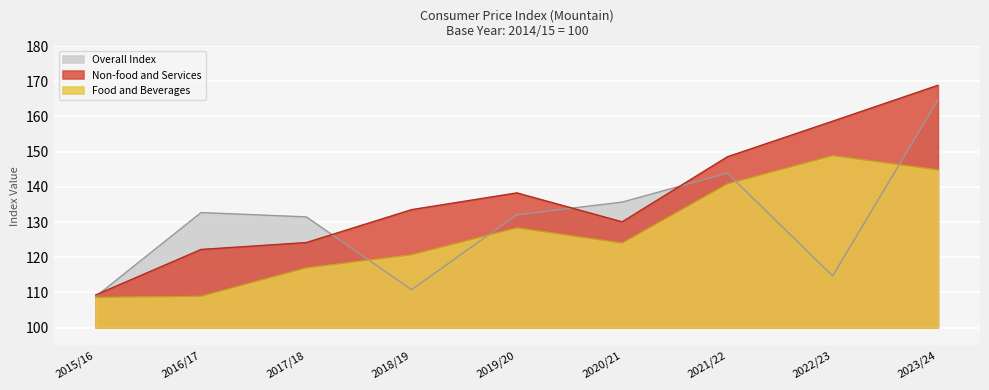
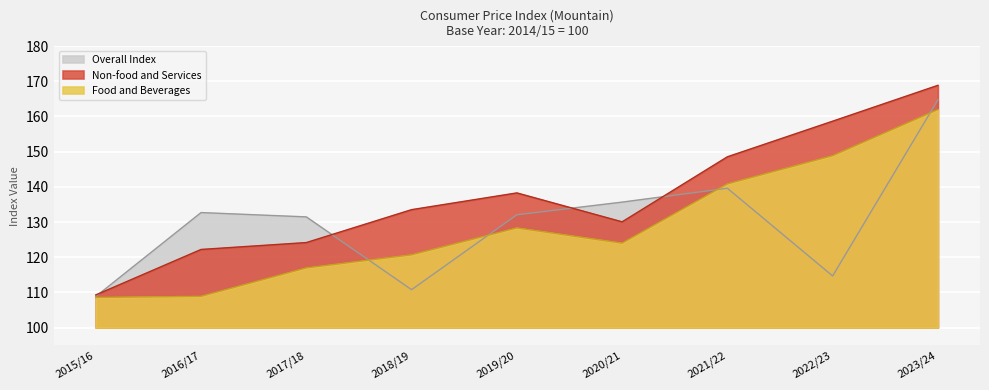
Overall Index, 2021/22: 144 -> 140
Food and Beverages, 2023/24: 145 -> 162
